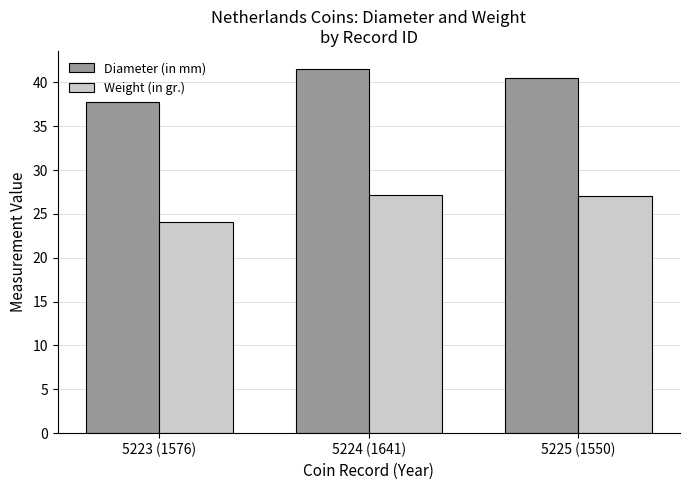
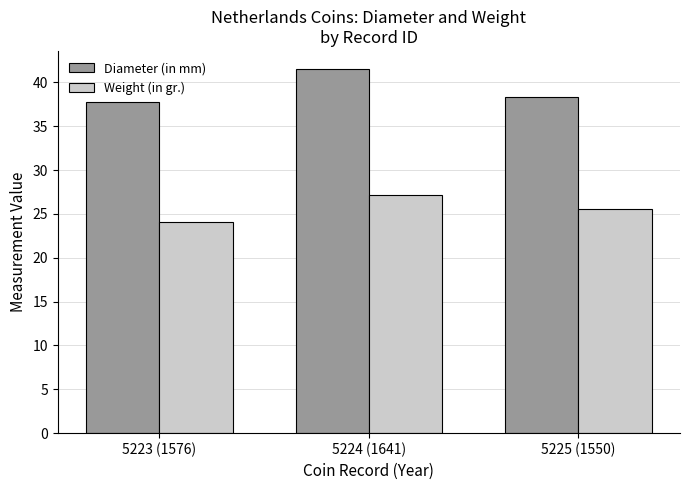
Diameter (in mm), 5225 (1550): 41 -> 38
Weight (in gr.), 5225 (1550): 27 -> 26
